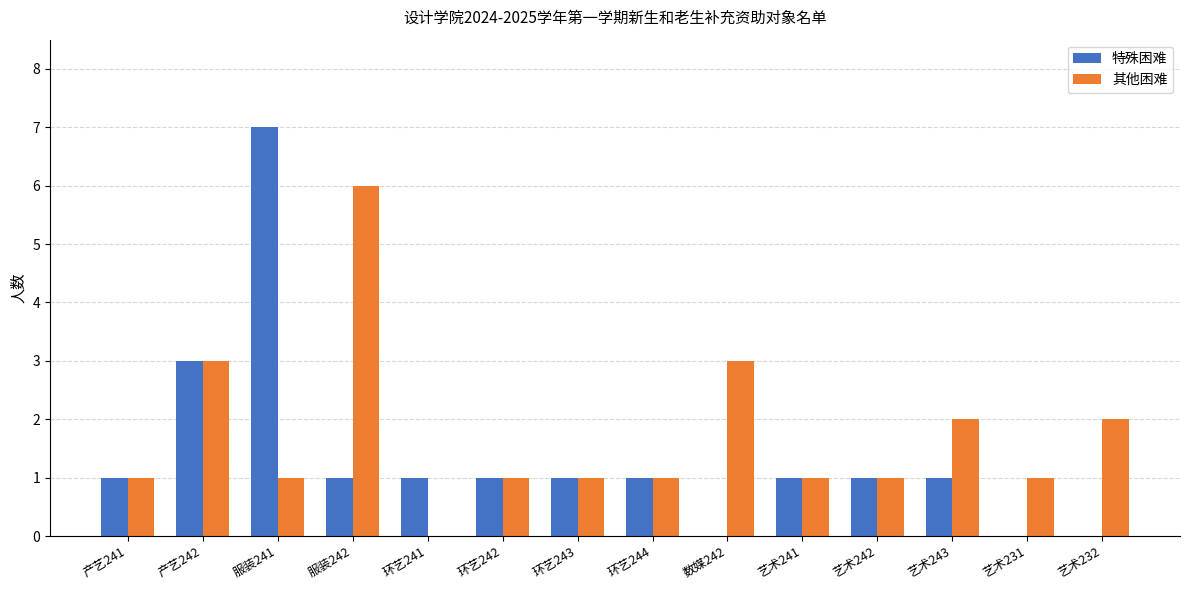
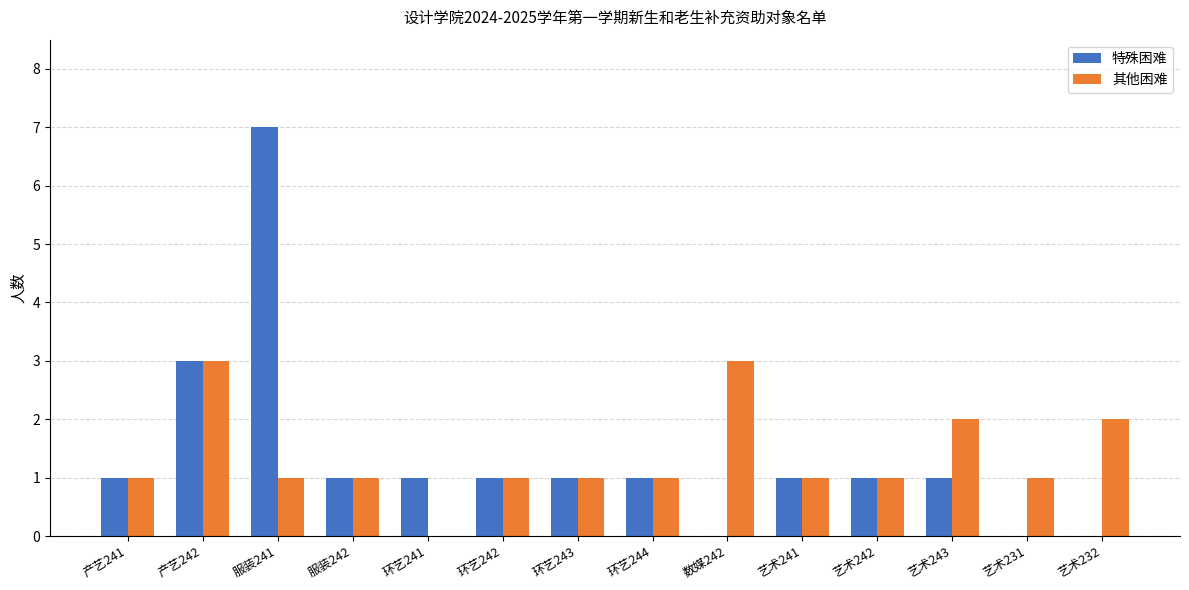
其他困难, 服装242: 6 -> 1
